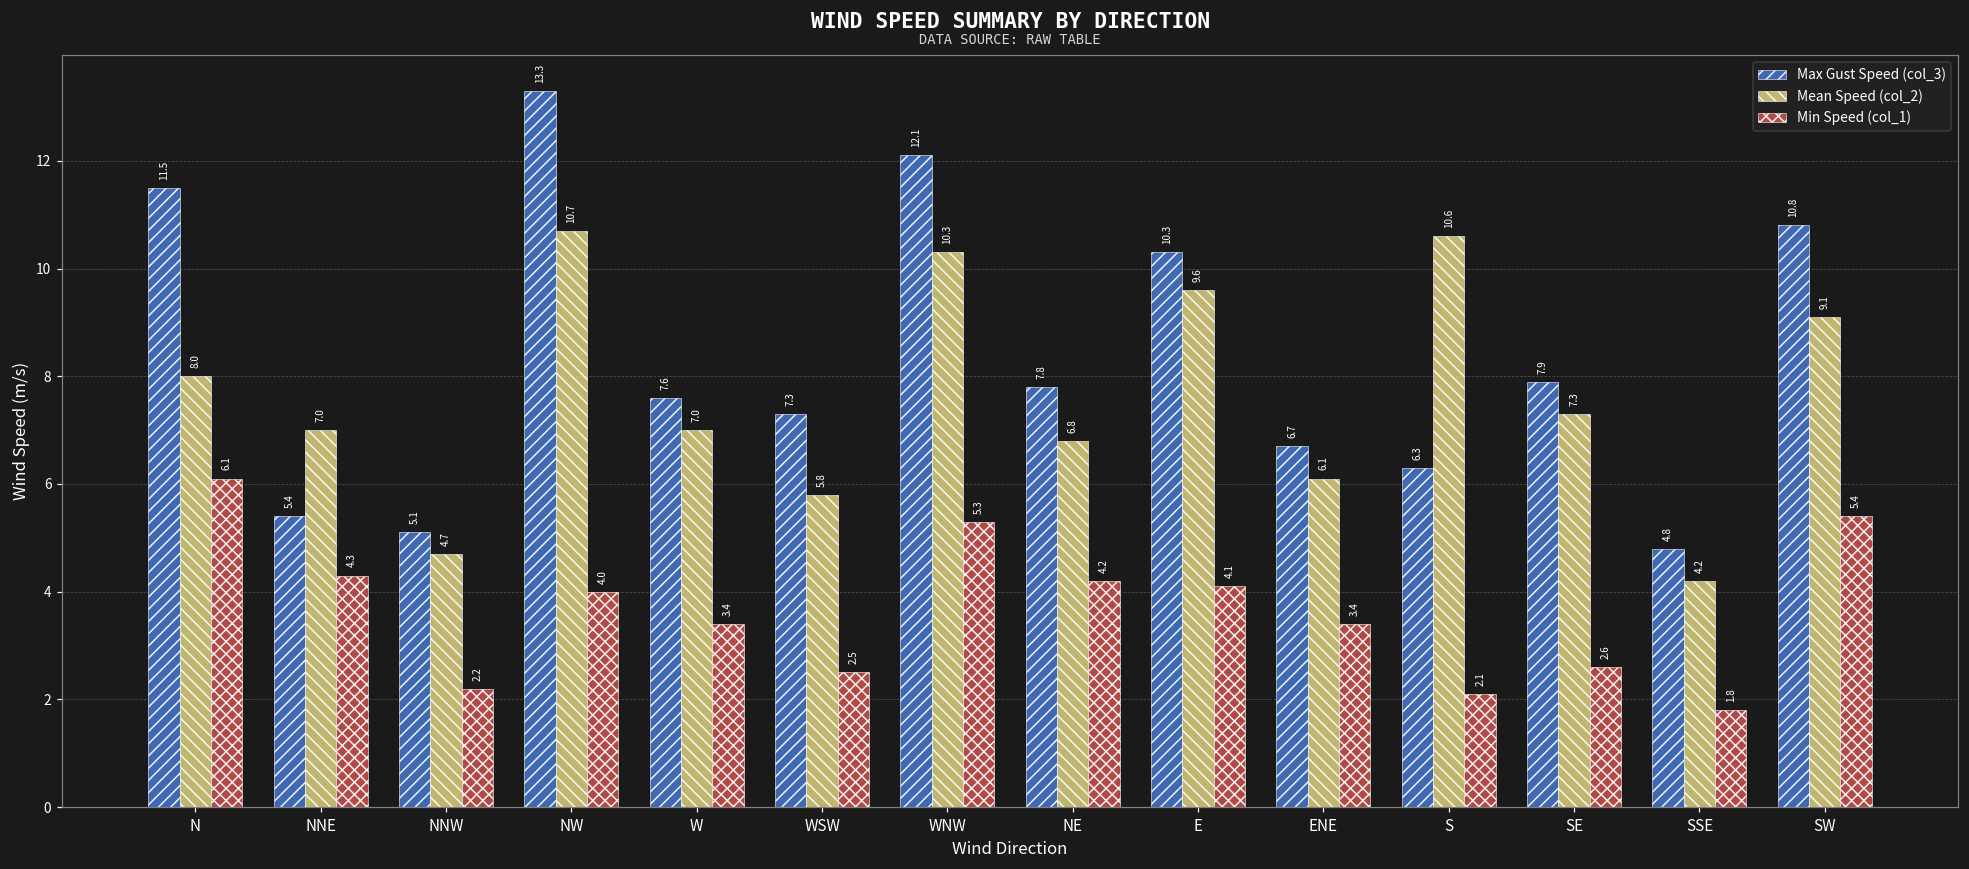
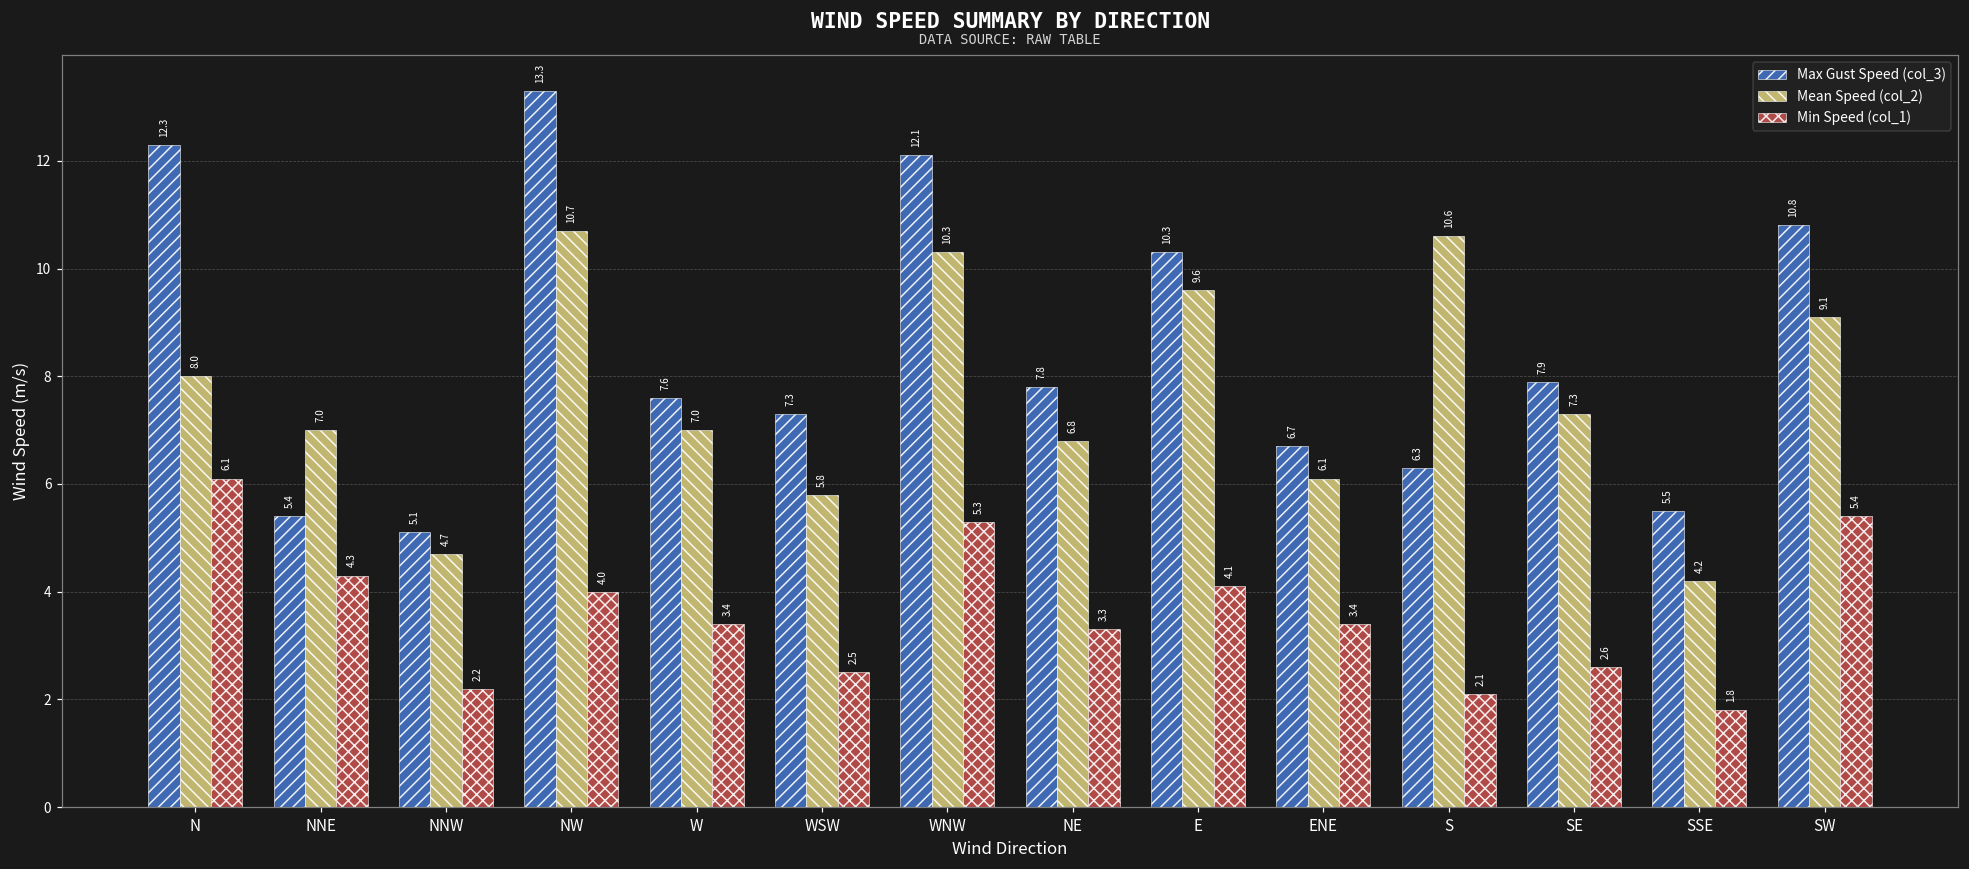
Max Gust Speed (col_3), N: 11.5 -> 12.3
Min Speed (col_1), NE: 4.2 -> 3.3
Max Gust Speed (col_3), SSE: 4.8 -> 5.5
